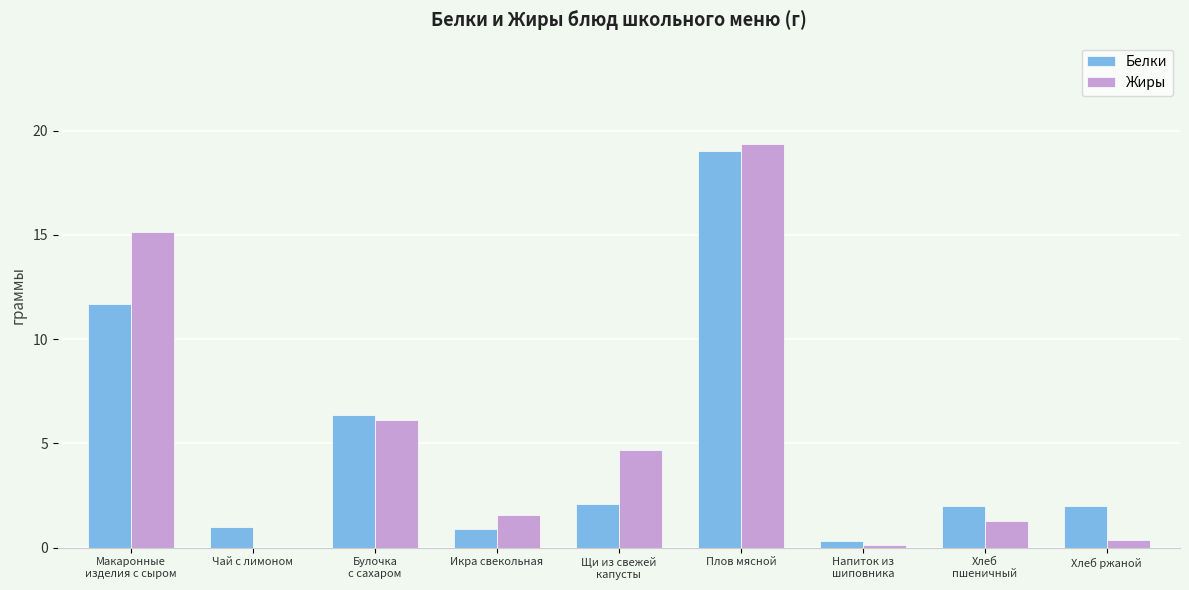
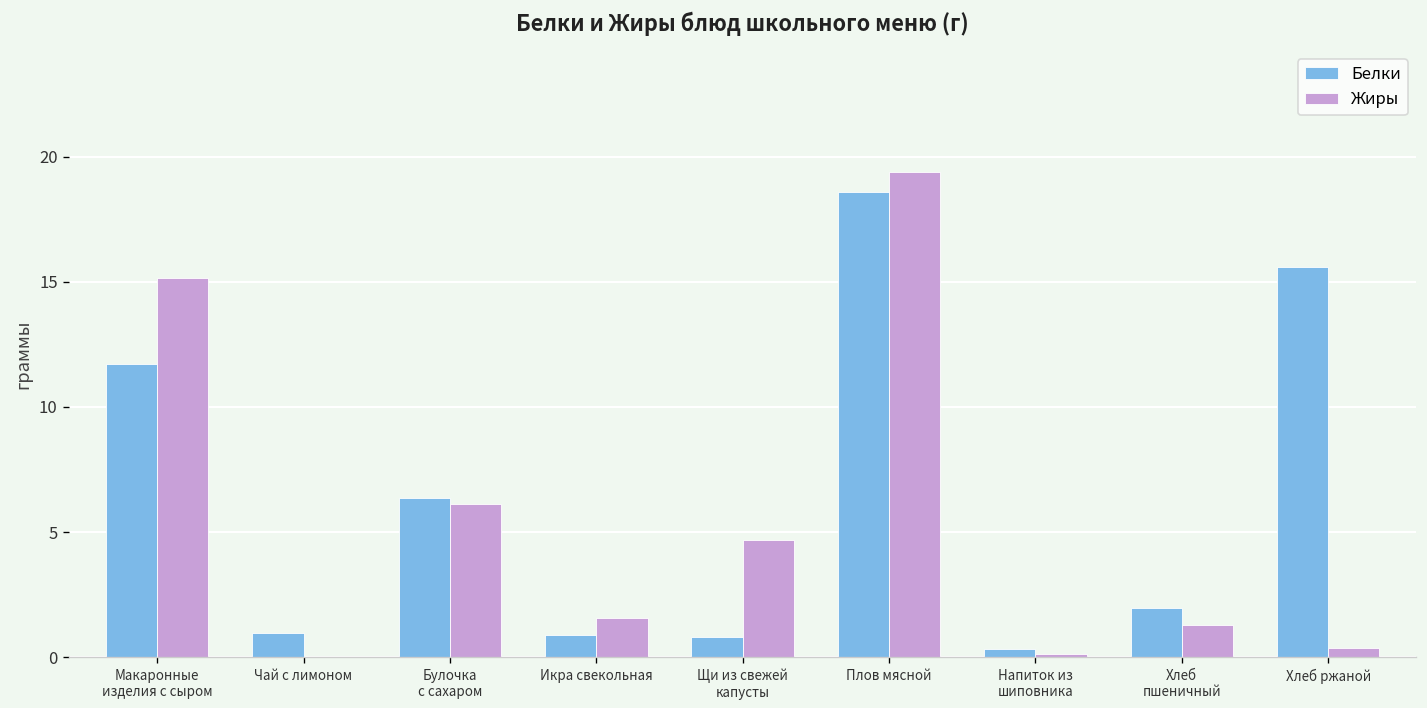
Белки, Щи из свежей капусты: 2.1 -> 0.8
Белки, Плов мясной: 19.0 -> 18.6
Белки, Хлеб ржаной: 2.0 -> 15.6
